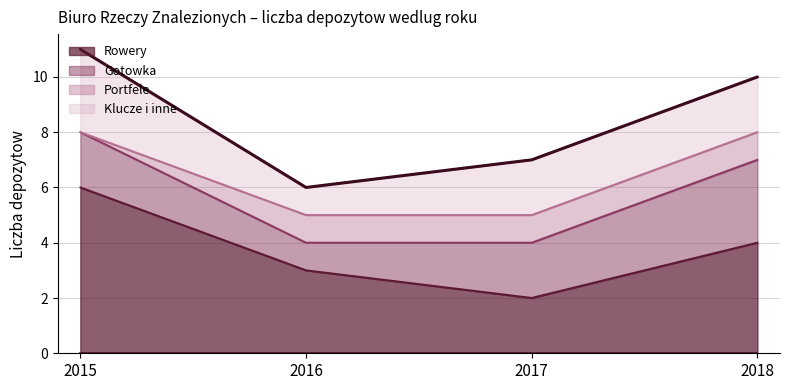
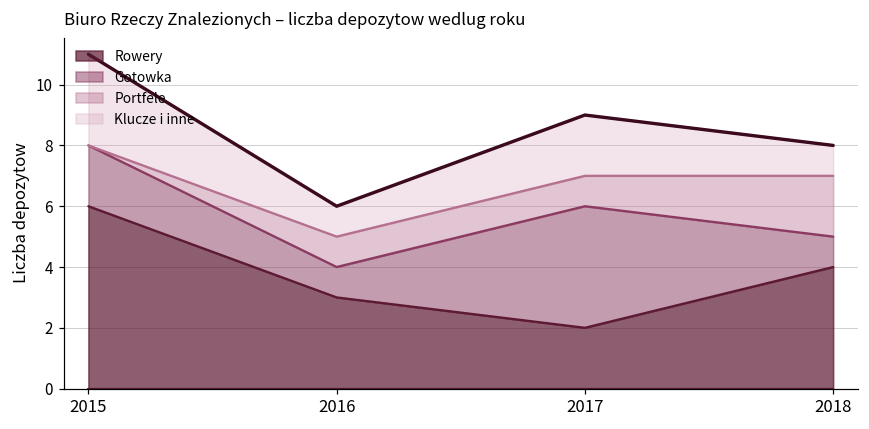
Gotowka, 2017: 2 -> 4
Gotowka, 2018: 3 -> 1
Portfele, 2018: 1 -> 2
Klucze i inne, 2018: 2 -> 1
